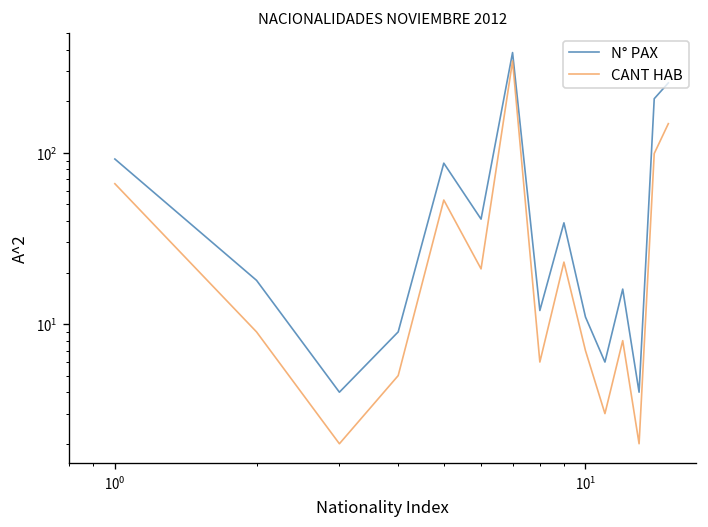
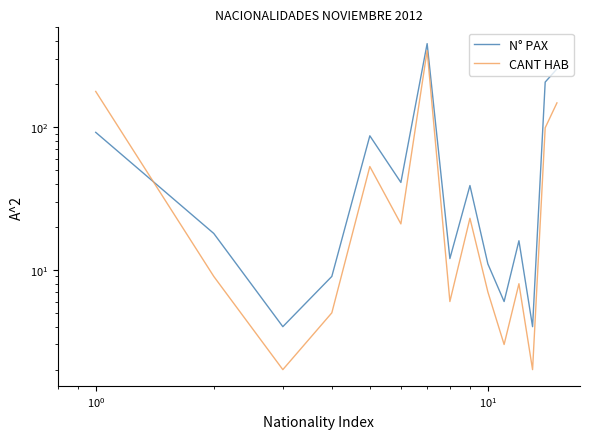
CANT HAB, 10^0: 70 -> 180
